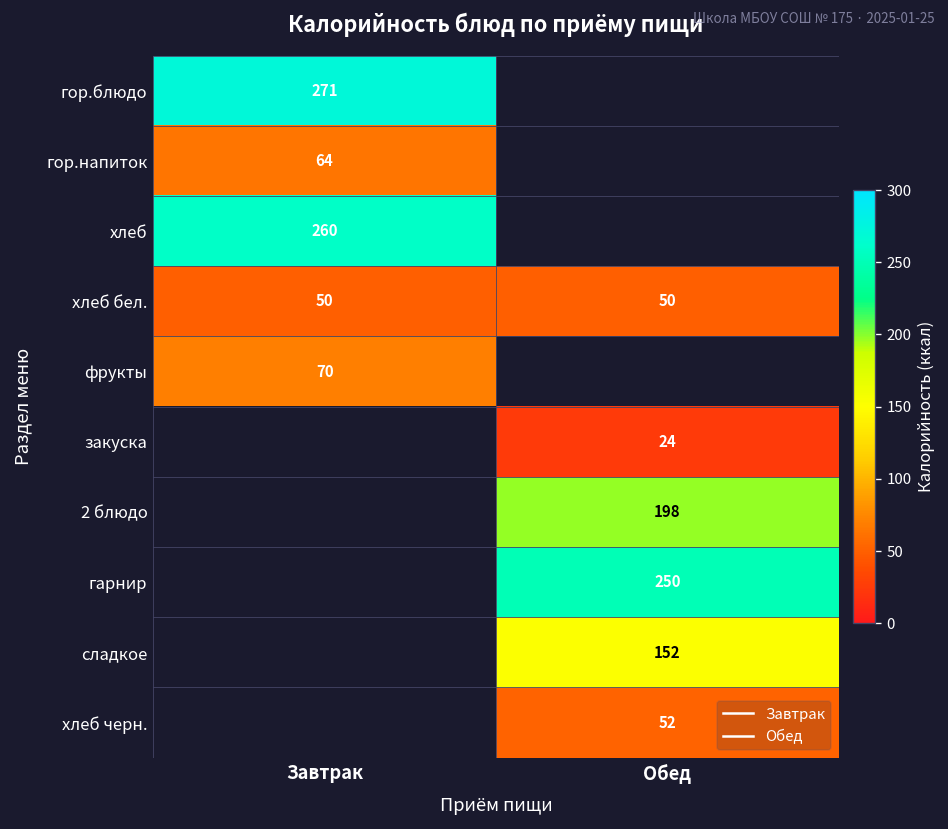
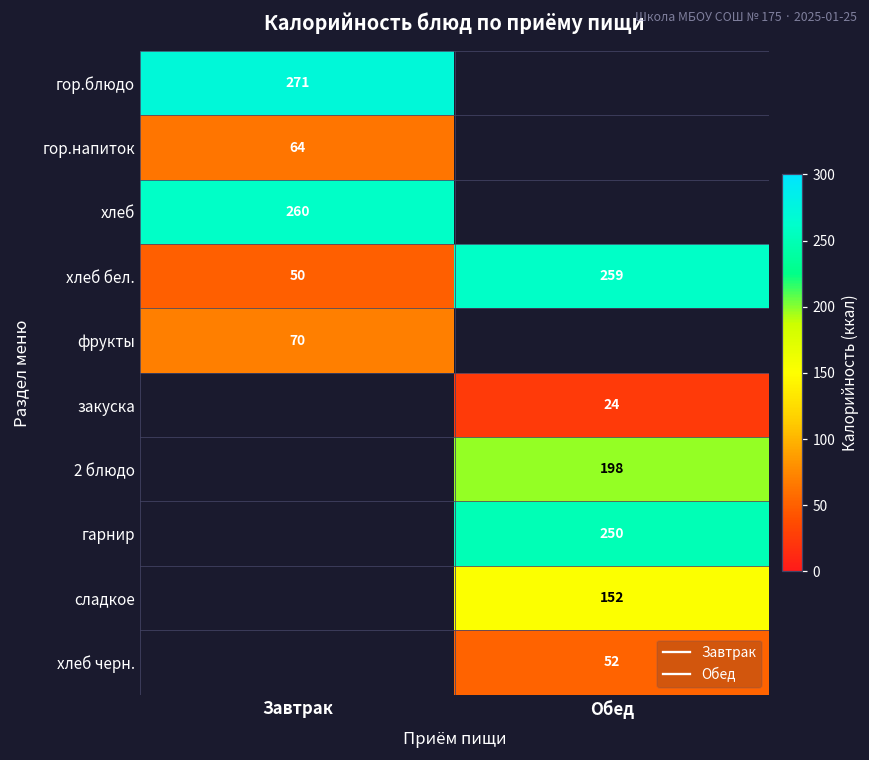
хлеб бел., Обед: 50 -> 259
